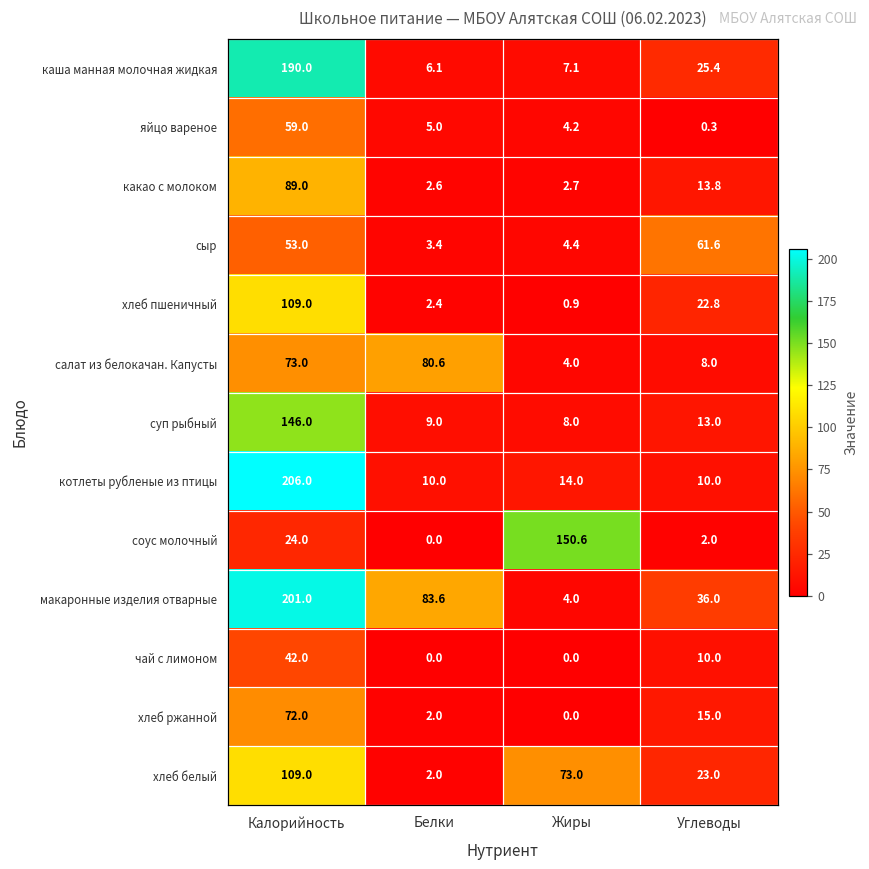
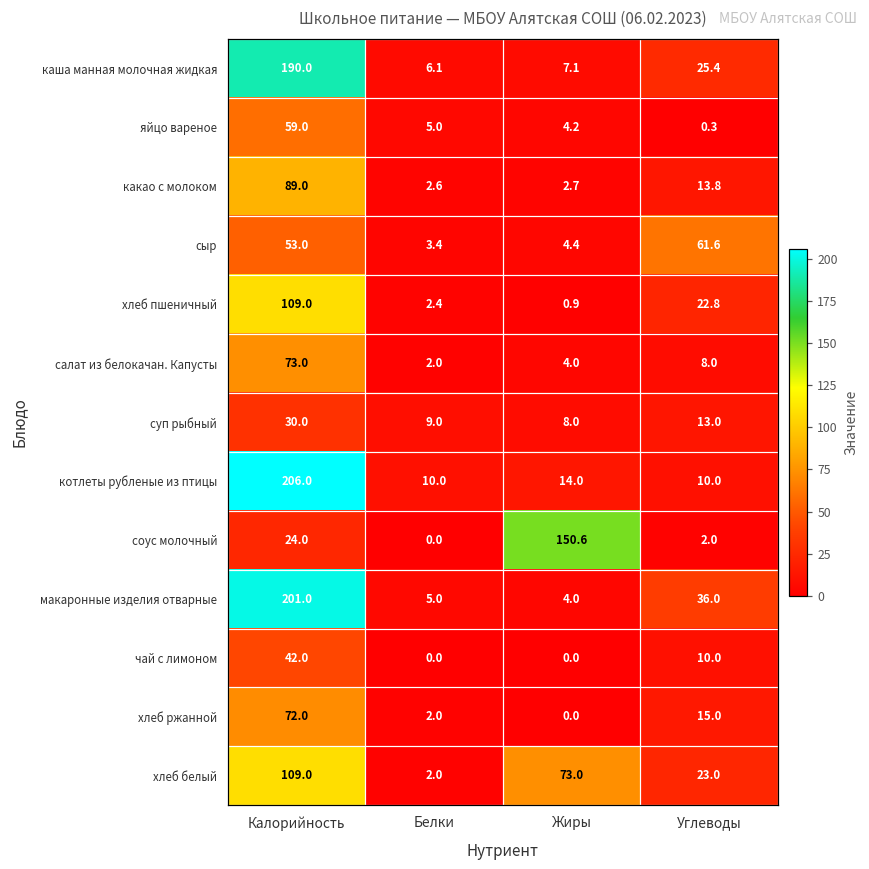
салат из белокачан. Капусты, Белки: 80.6 -> 2.0
суп рыбный, Калорийность: 146.0 -> 30.0
макаронные изделия отварные, Белки: 83.6 -> 5.0
